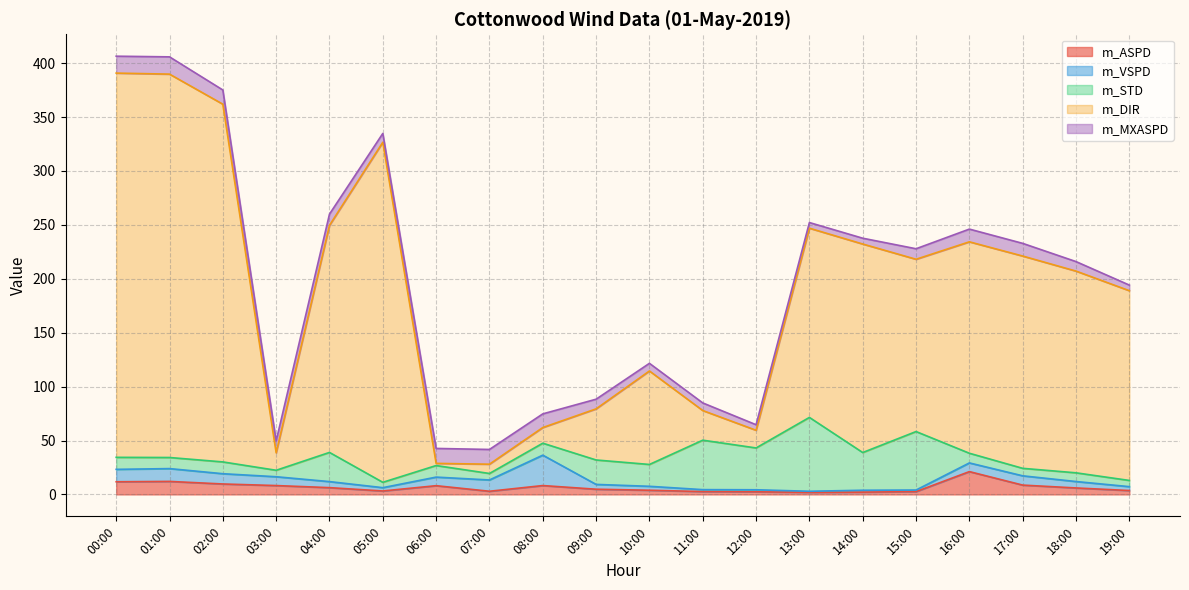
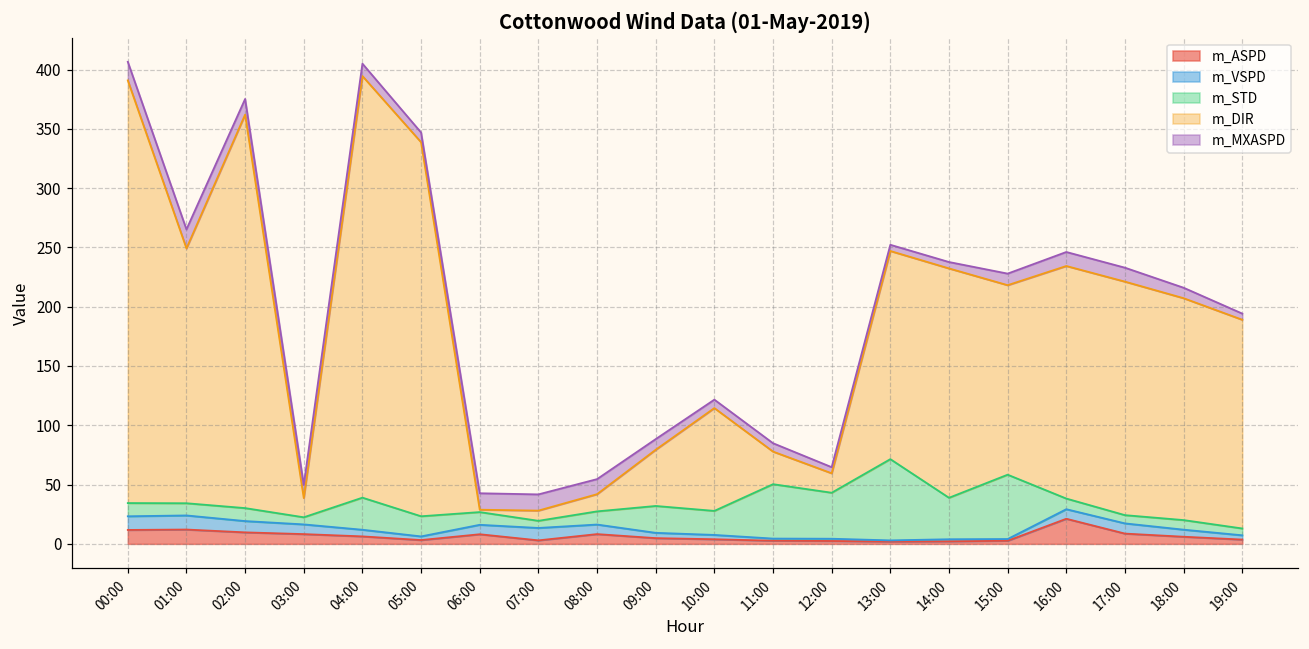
m_DIR, 01:00: 356 -> 215
m_DIR, 04:00: 211 -> 356
m_STD, 05:00: 5 -> 17
m_VSPD, 08:00: 28 -> 8
